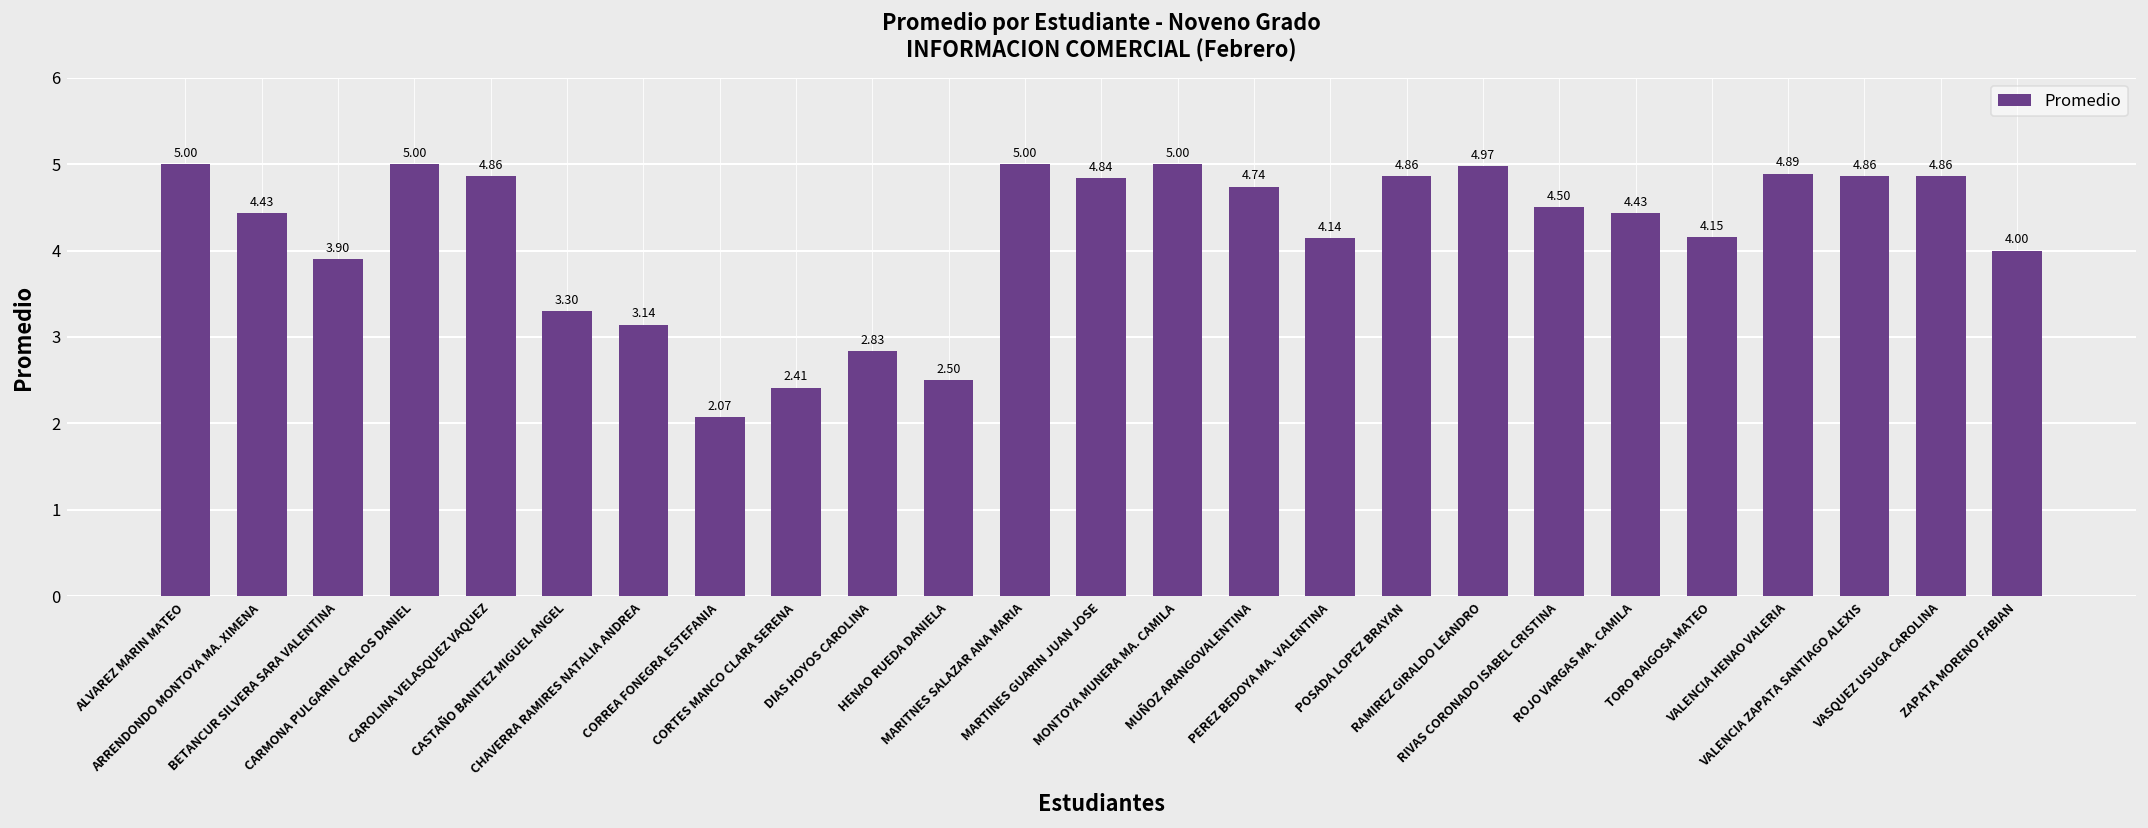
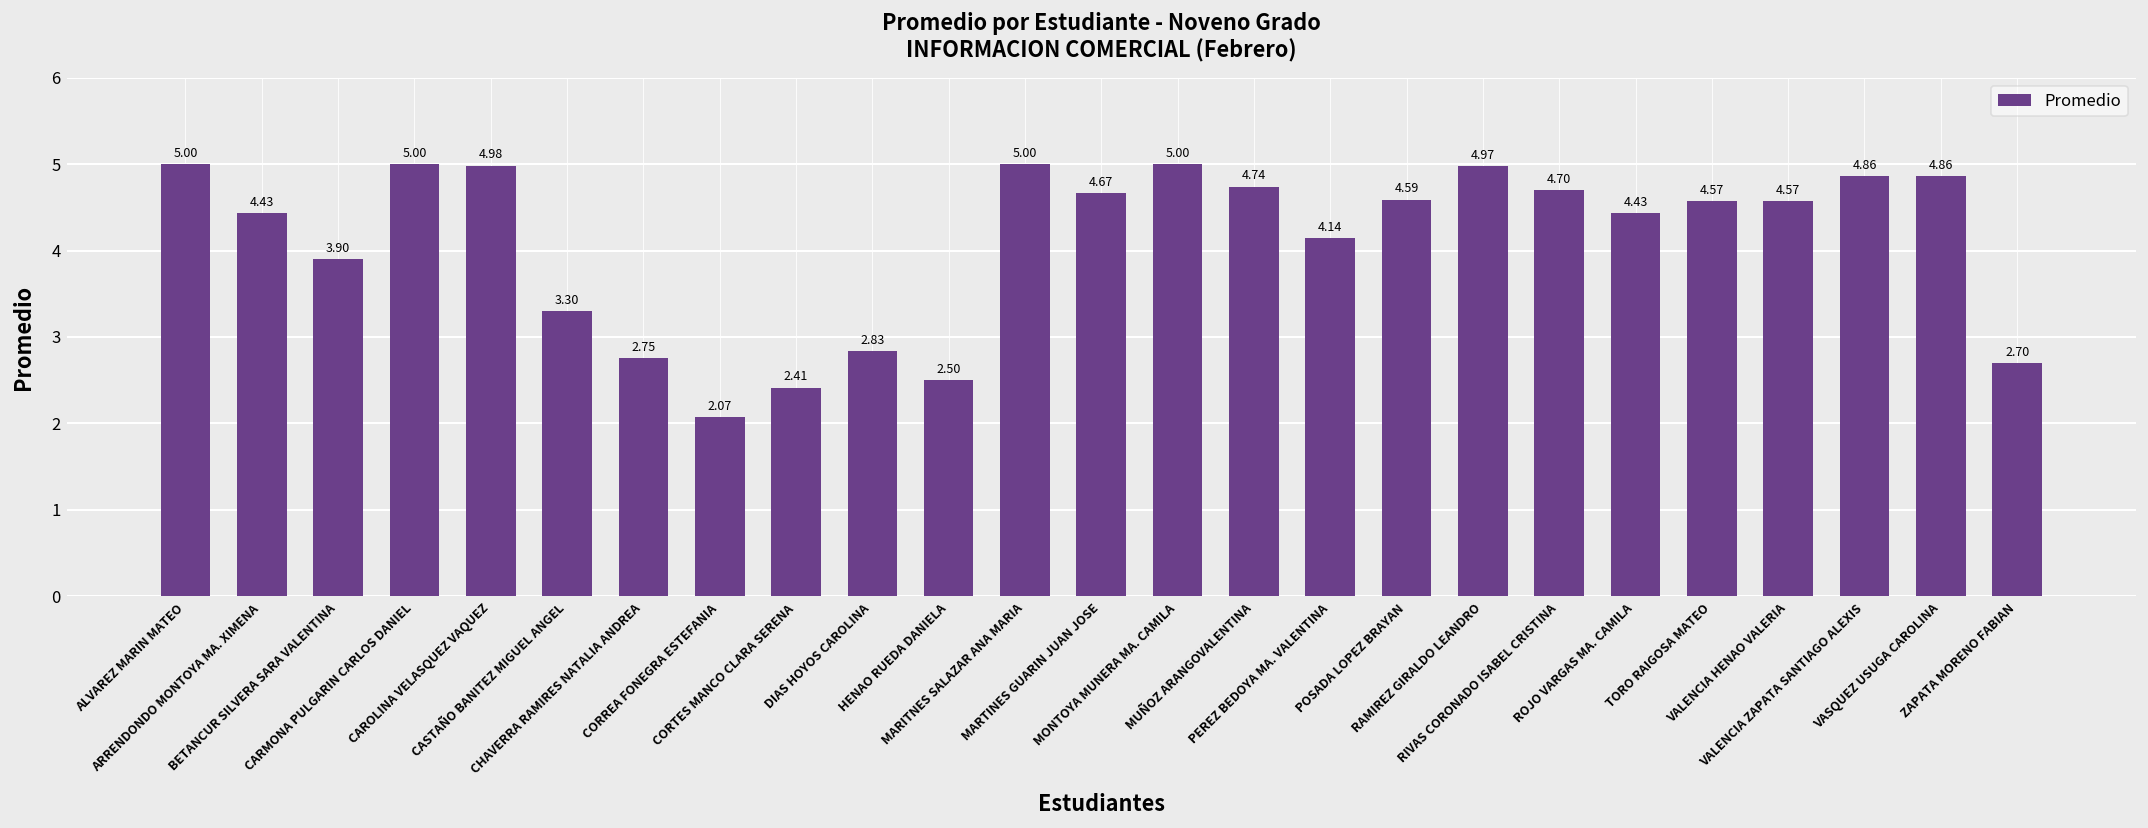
CAROLINA VELASQUEZ VAQUEZ: 4.86 -> 4.98
CHAVERRA RAMIRES NATALIA ANDREA: 3.14 -> 2.75
MARTINES GUARIN JUAN JOSE: 4.84 -> 4.67
POSADA LOPEZ BRAYAN: 4.86 -> 4.59
RIVAS CORONADO ISABEL CRISTINA: 4.50 -> 4.70
TORO RAIGOSA MATEO: 4.15 -> 4.57
VALENCIA HENAO VALERIA: 4.89 -> 4.57
ZAPATA MORENO FABIAN: 4.00 -> 2.70
